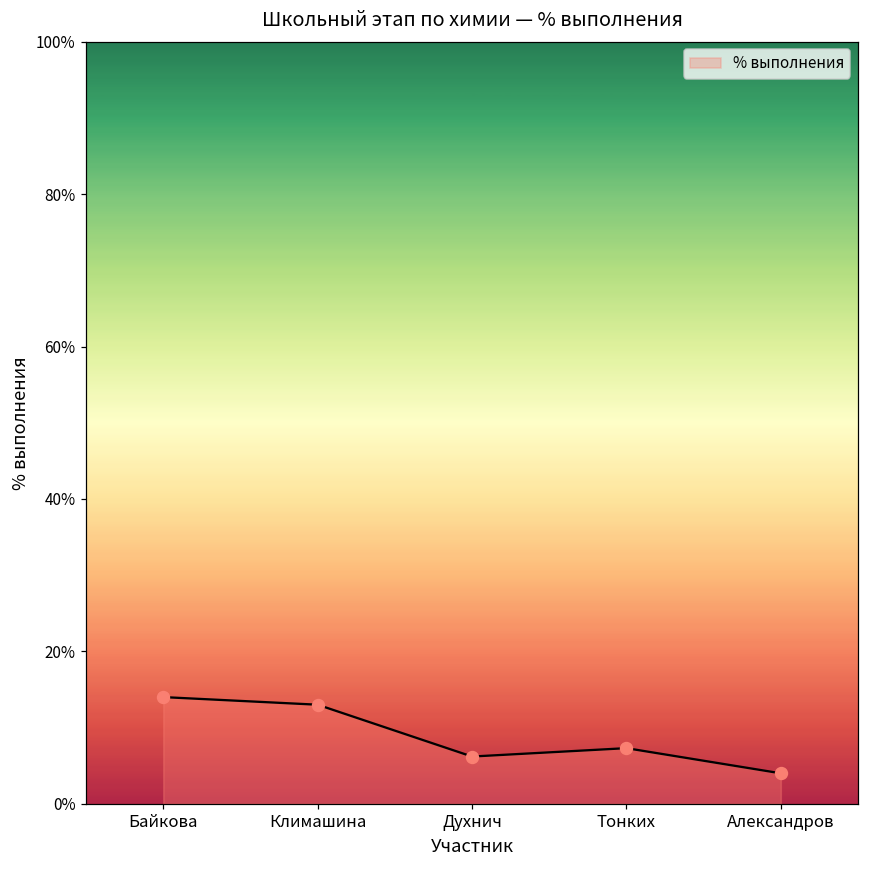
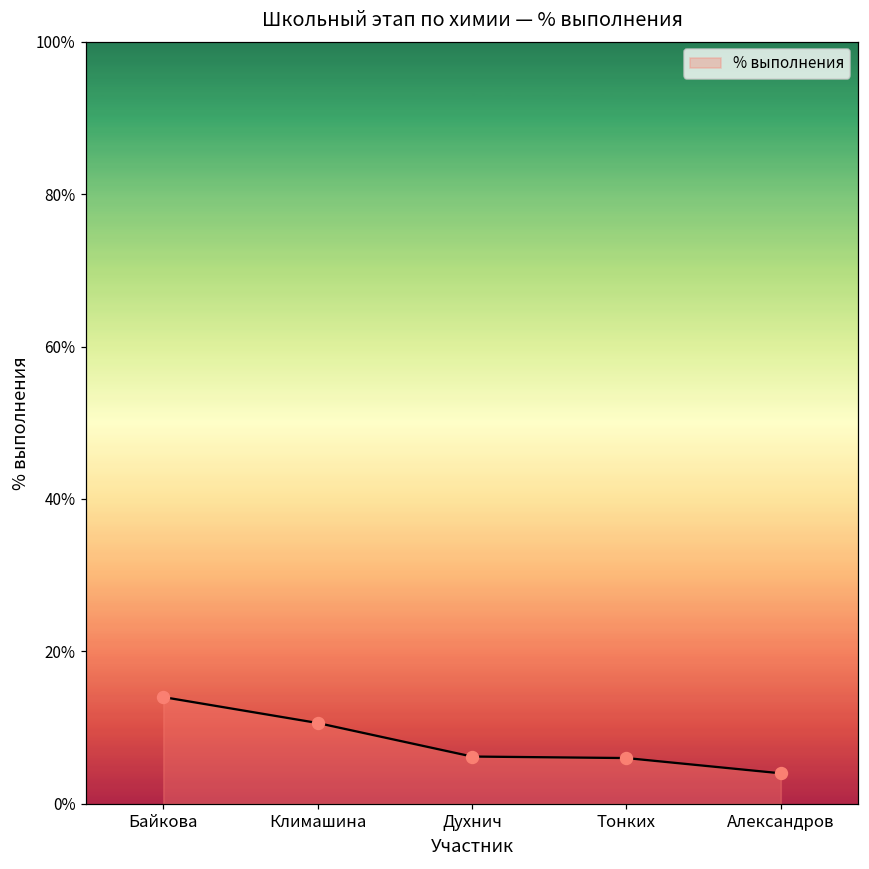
Климашина: 13% -> 11%
Тонких: 7% -> 6%
